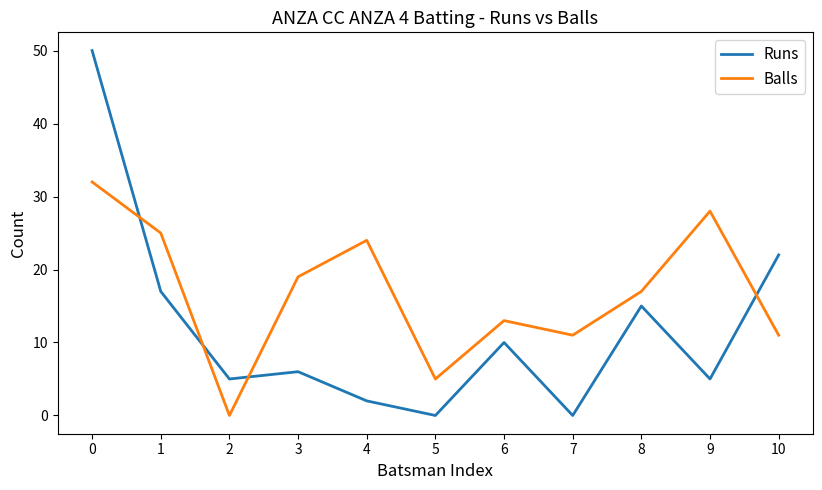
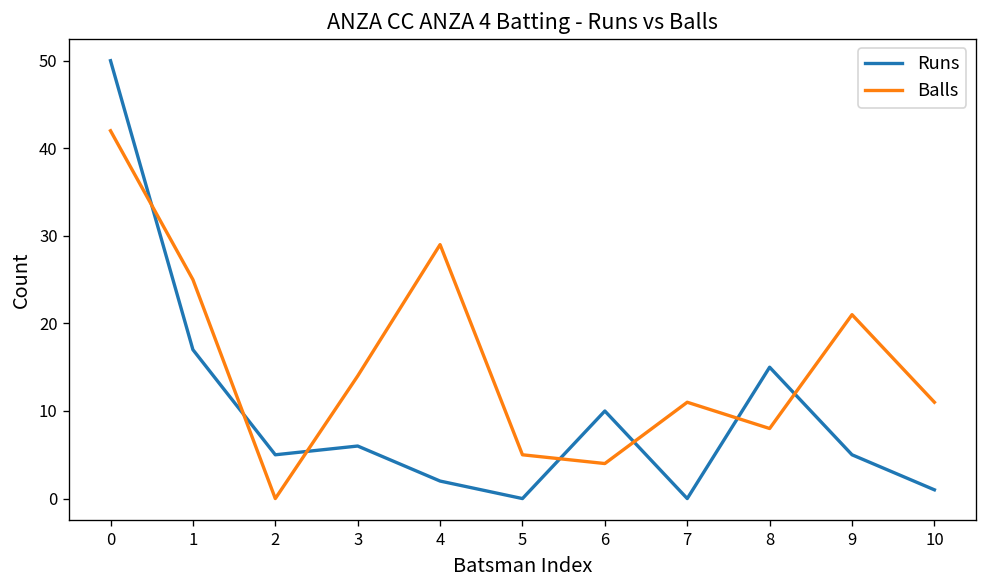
Balls, 0: 32 -> 42
Balls, 3: 19 -> 14
Balls, 4: 24 -> 29
Balls, 6: 13 -> 4
Balls, 8: 17 -> 8
Balls, 9: 28 -> 21
Runs, 10: 22 -> 1
